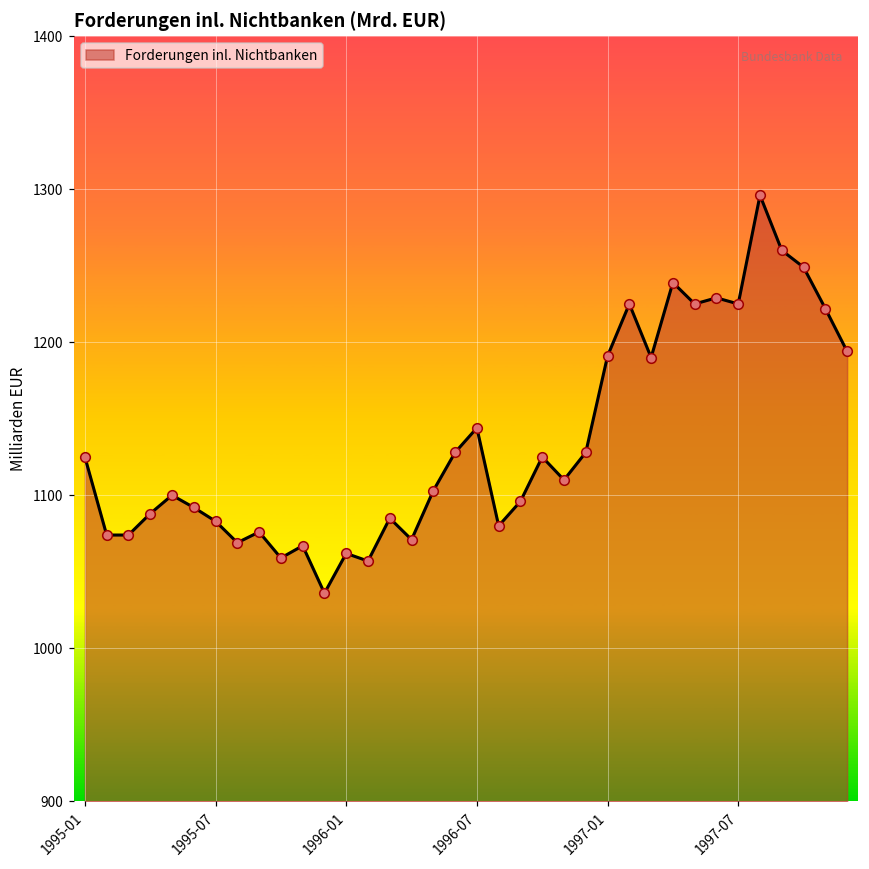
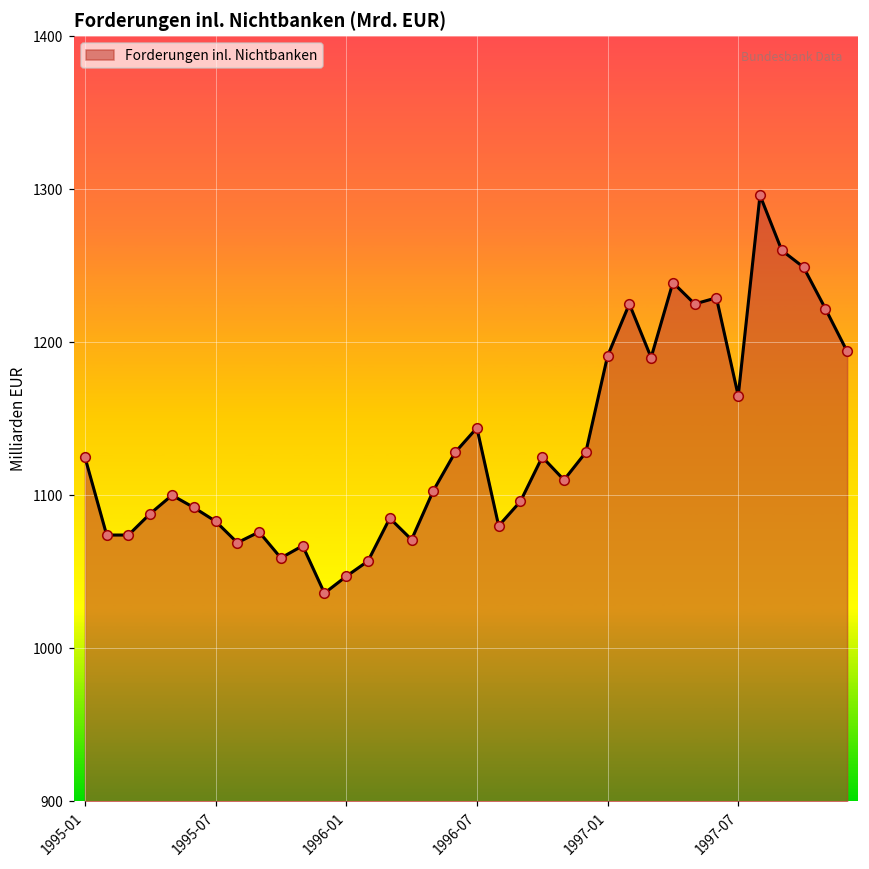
1996-01: 1062 -> 1047
1997-07: 1225 -> 1165
